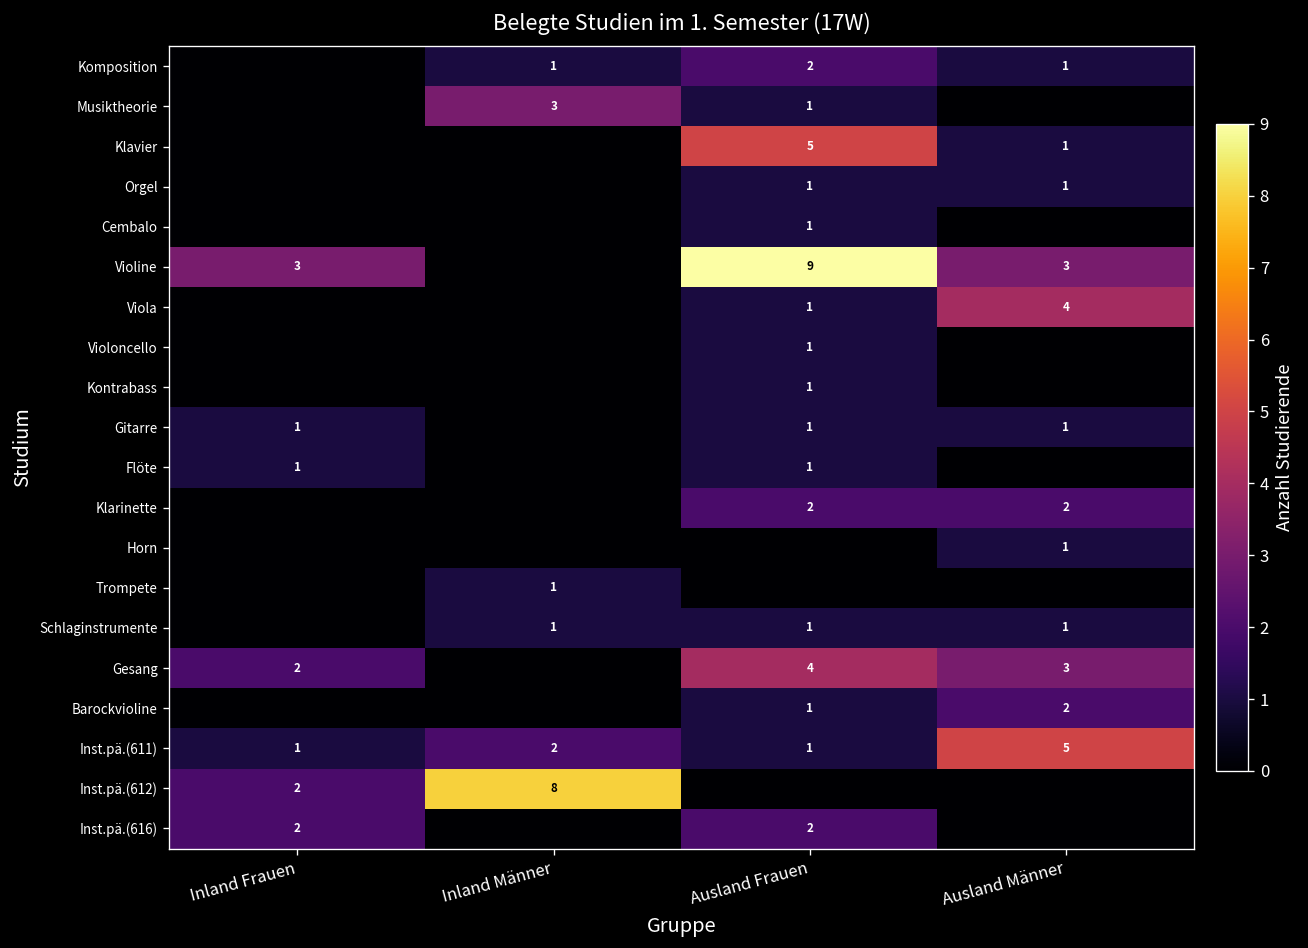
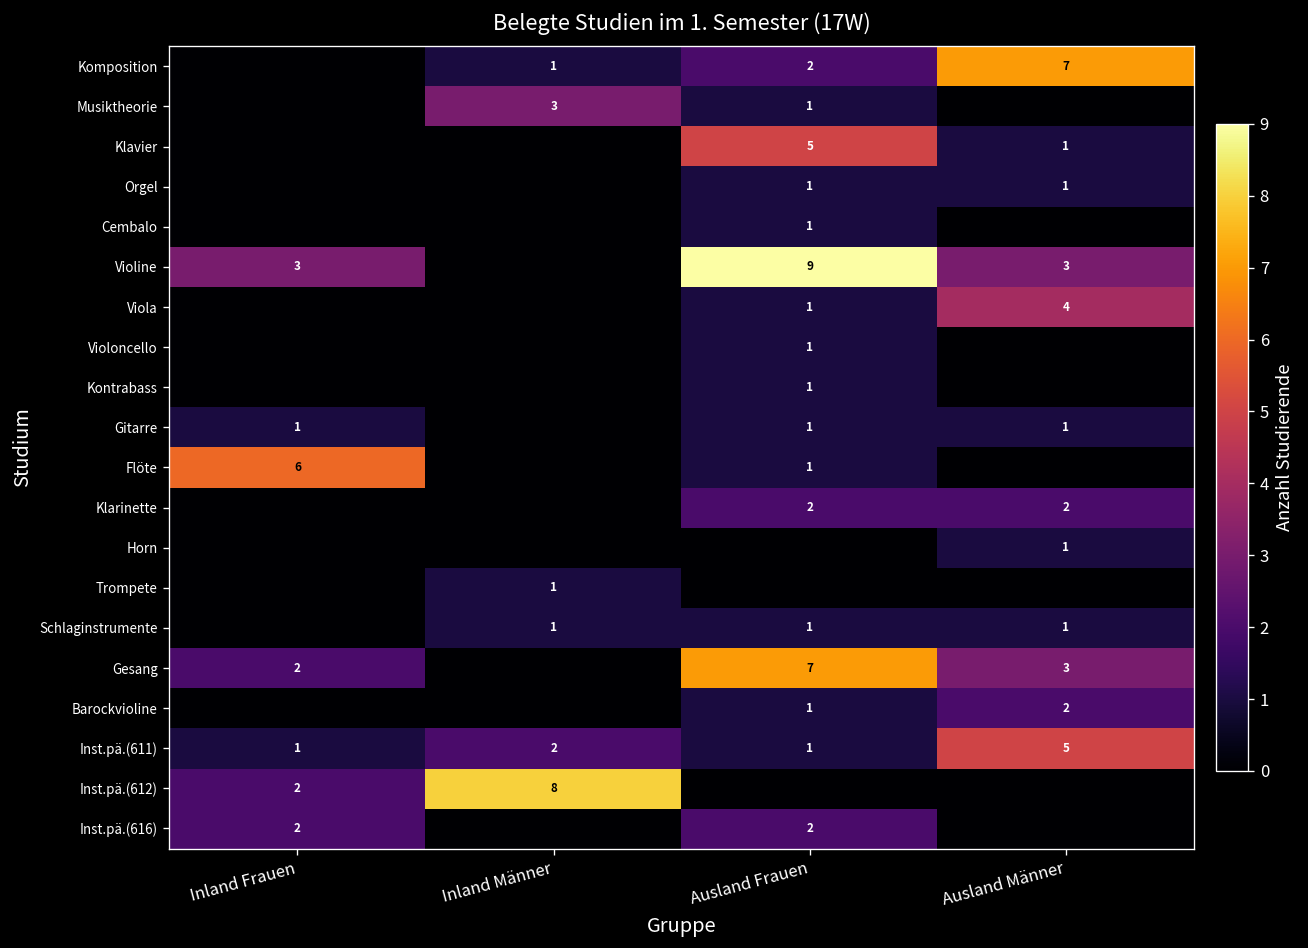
Komposition, Ausland Männer: 1 -> 7
Flöte, Inland Frauen: 1 -> 6
Gesang, Ausland Frauen: 4 -> 7
